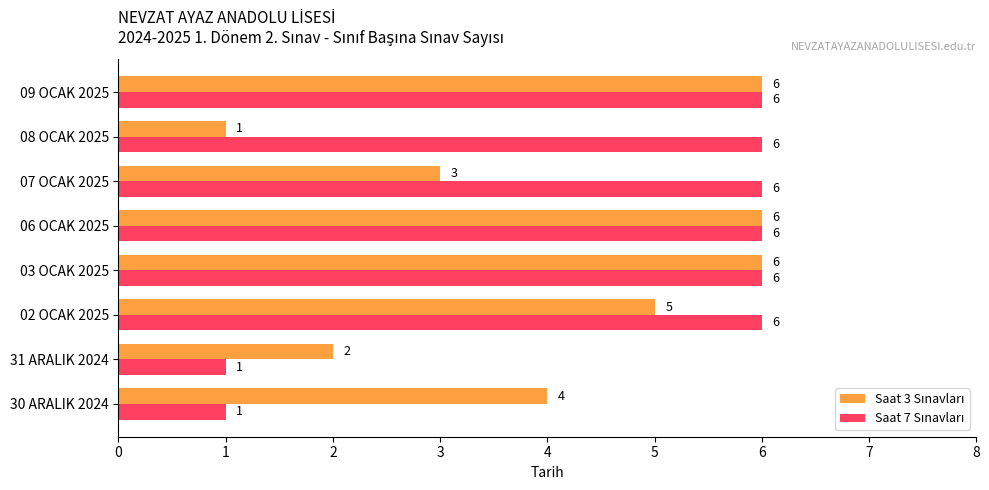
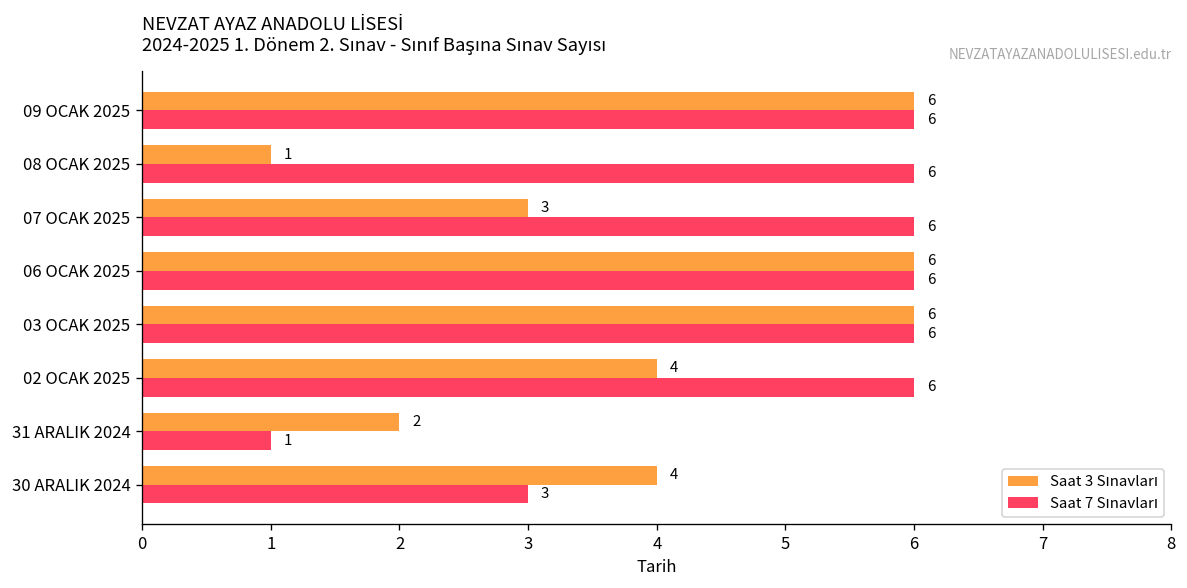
Saat 3 Sınavları, 02 OCAK 2025: 5 -> 4
Saat 7 Sınavları, 30 ARALIK 2024: 1 -> 3
